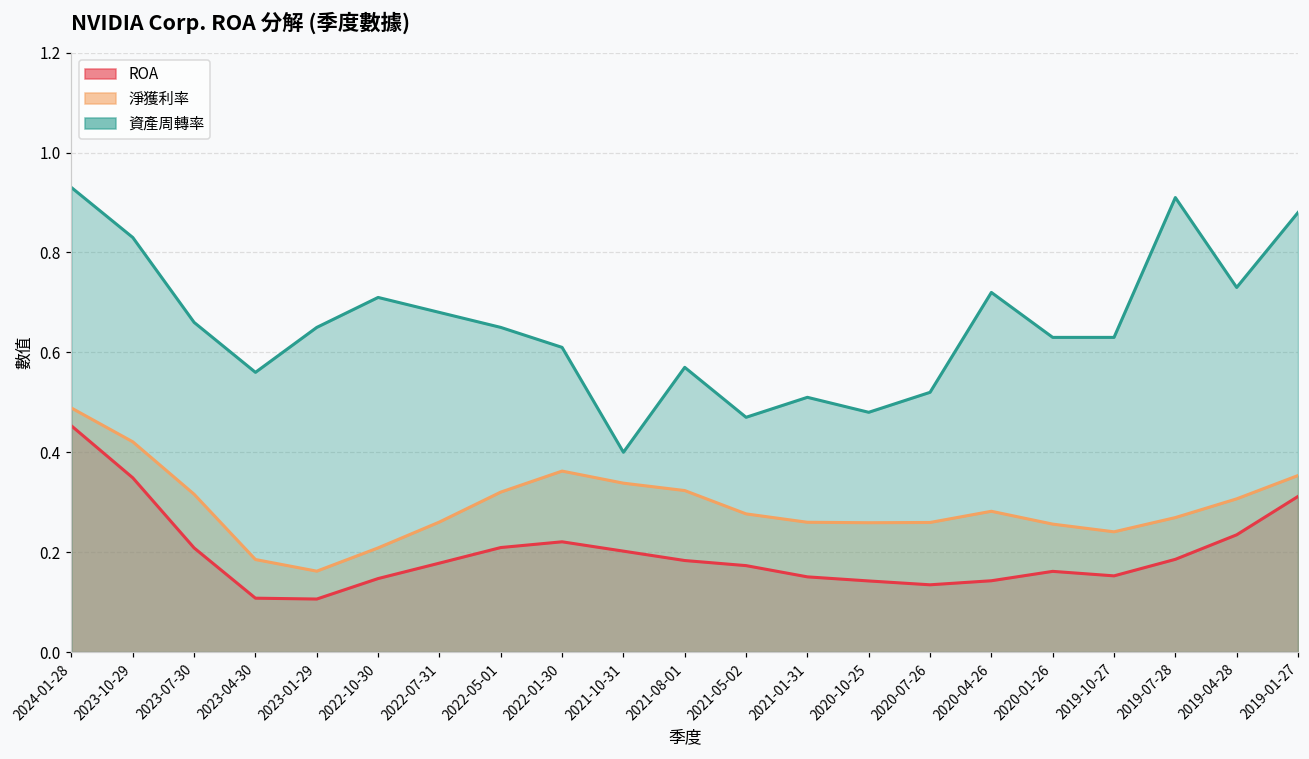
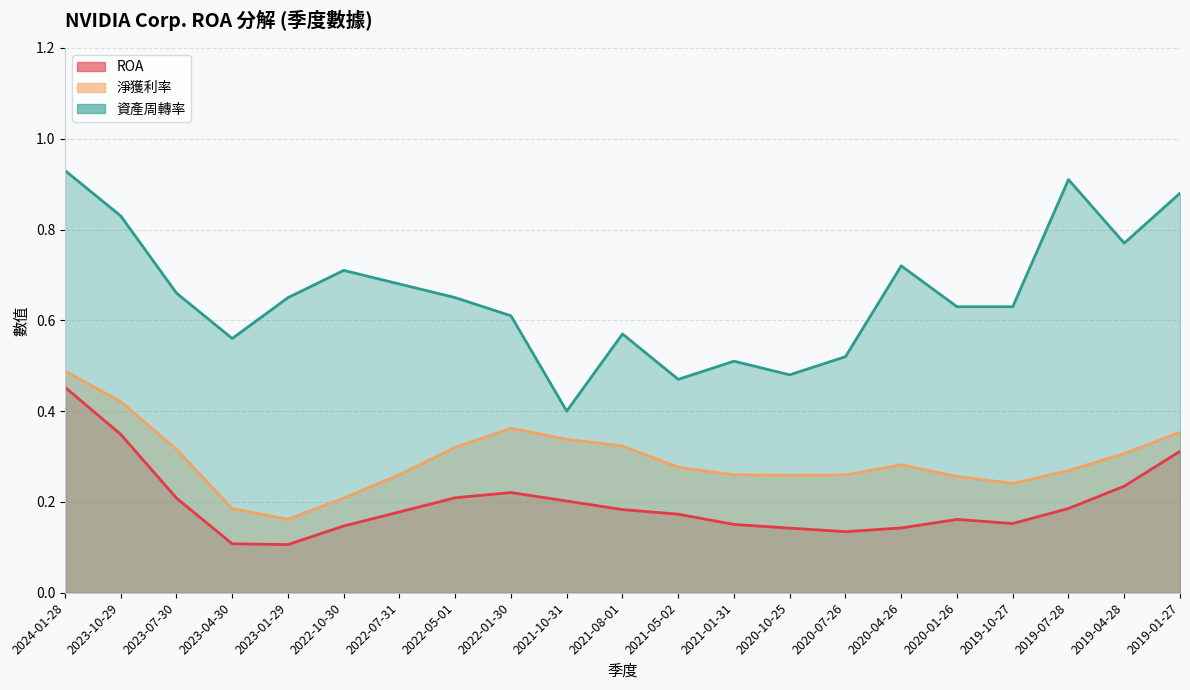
資產周轉率, 2019-04-28: 0.73 -> 0.77
